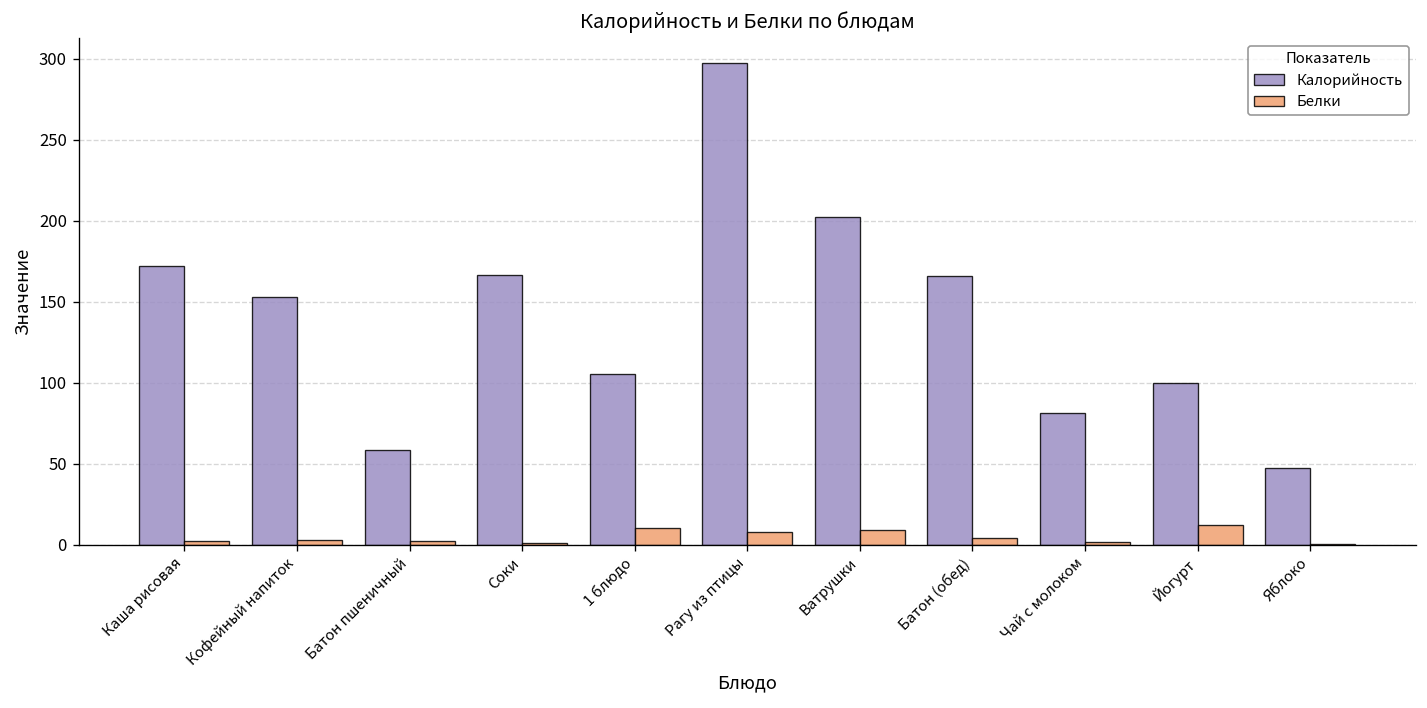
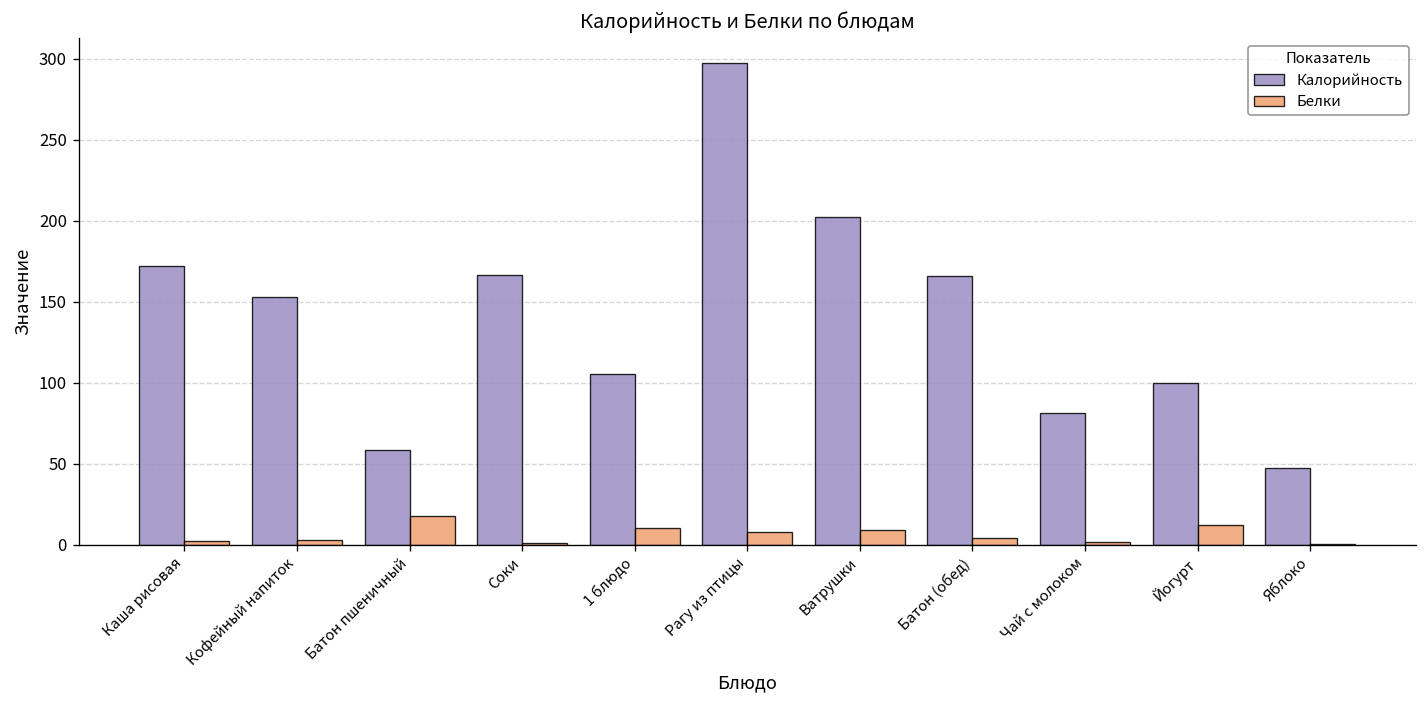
Белки, Батон пшеничный: 2 -> 18
